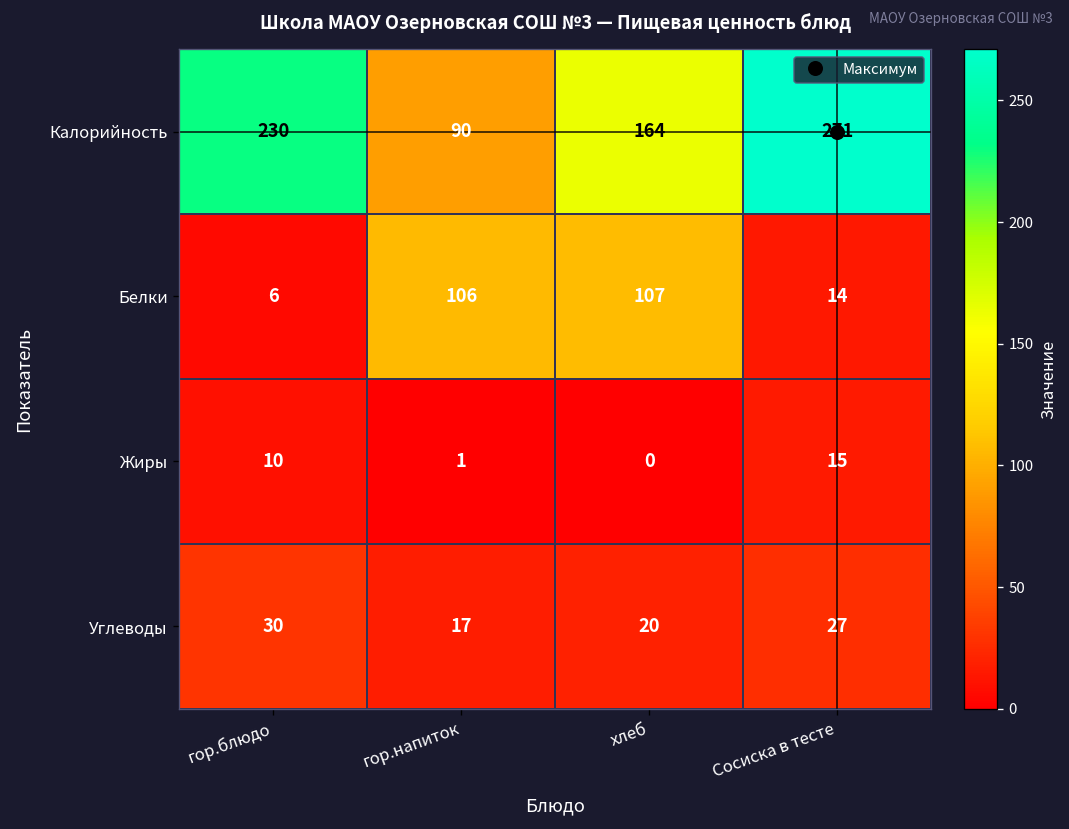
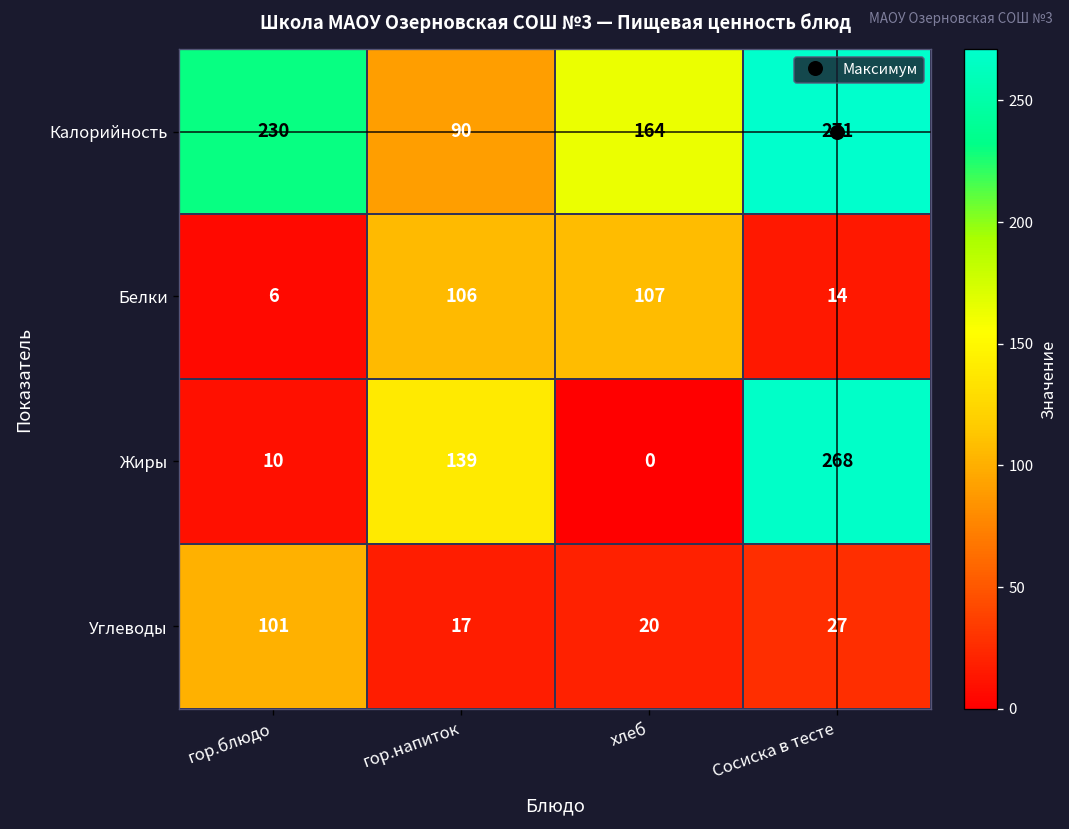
Жиры, гор.напиток: 1 -> 139
Жиры, Сосиска в тесте: 15 -> 268
Углеводы, гор.блюдо: 30 -> 101
